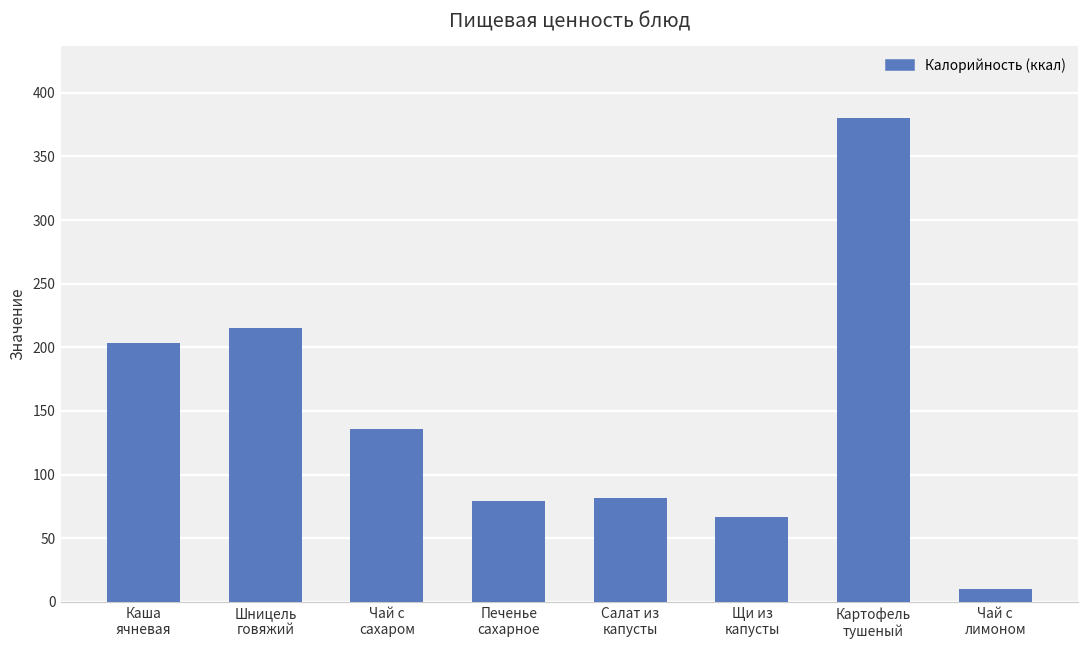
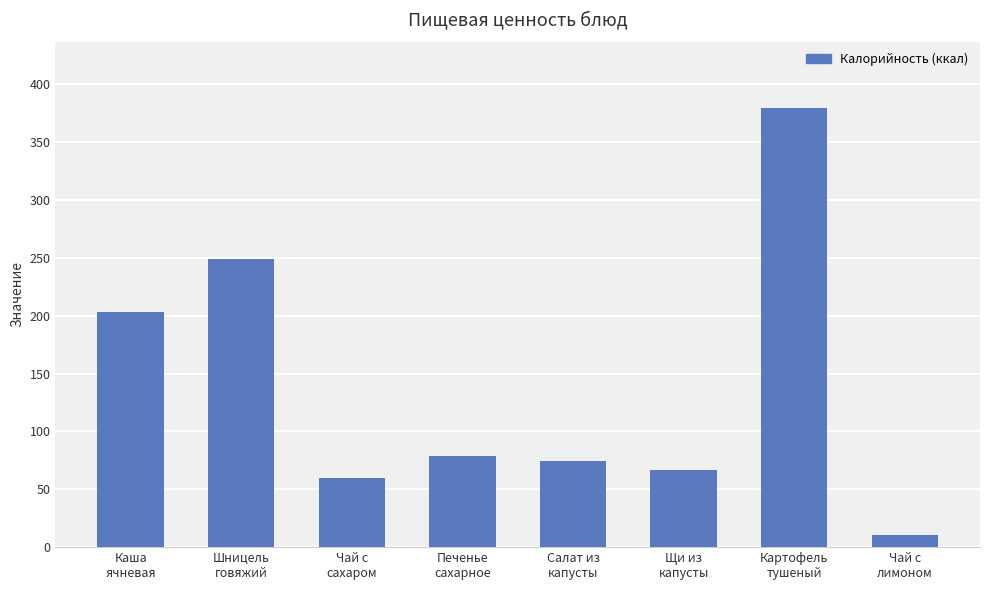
Шницель говяжий: 215 -> 249
Чай с сахаром: 136 -> 60
Салат из капусты: 82 -> 75
